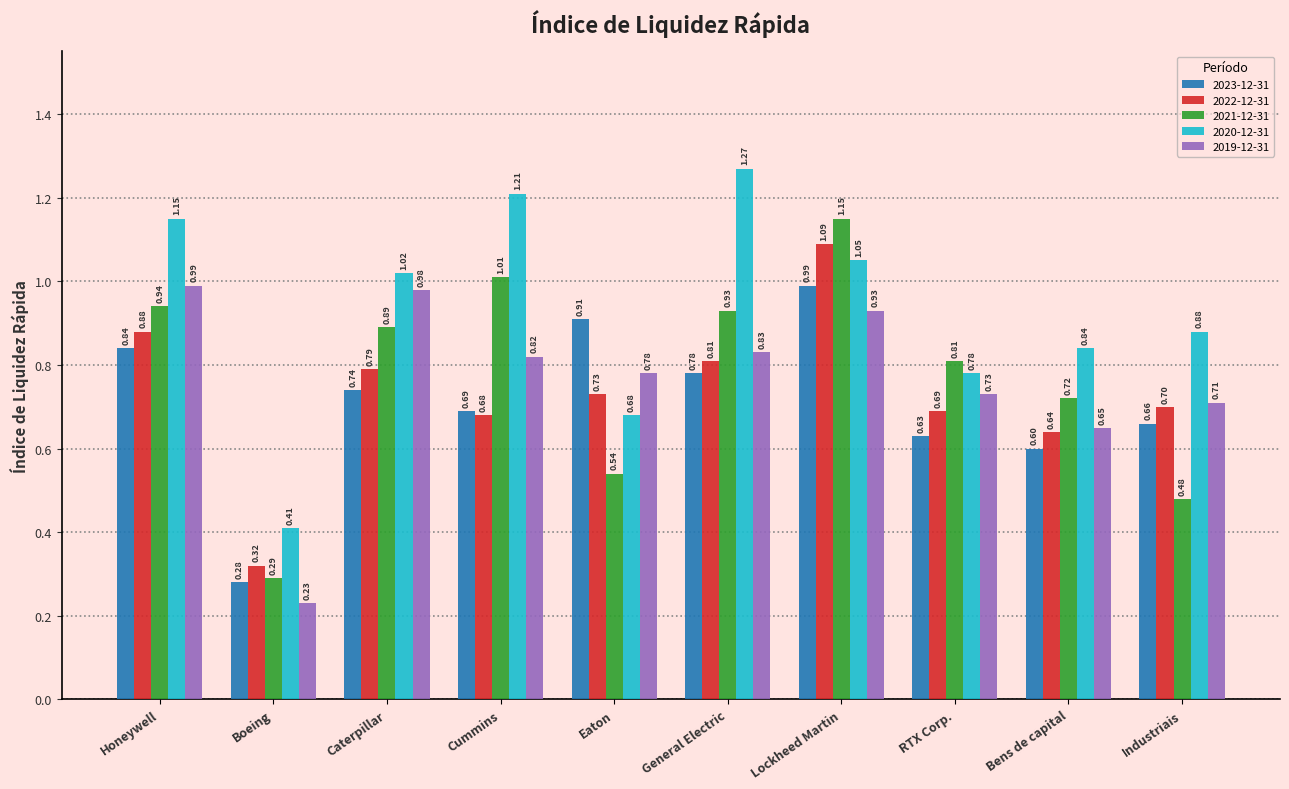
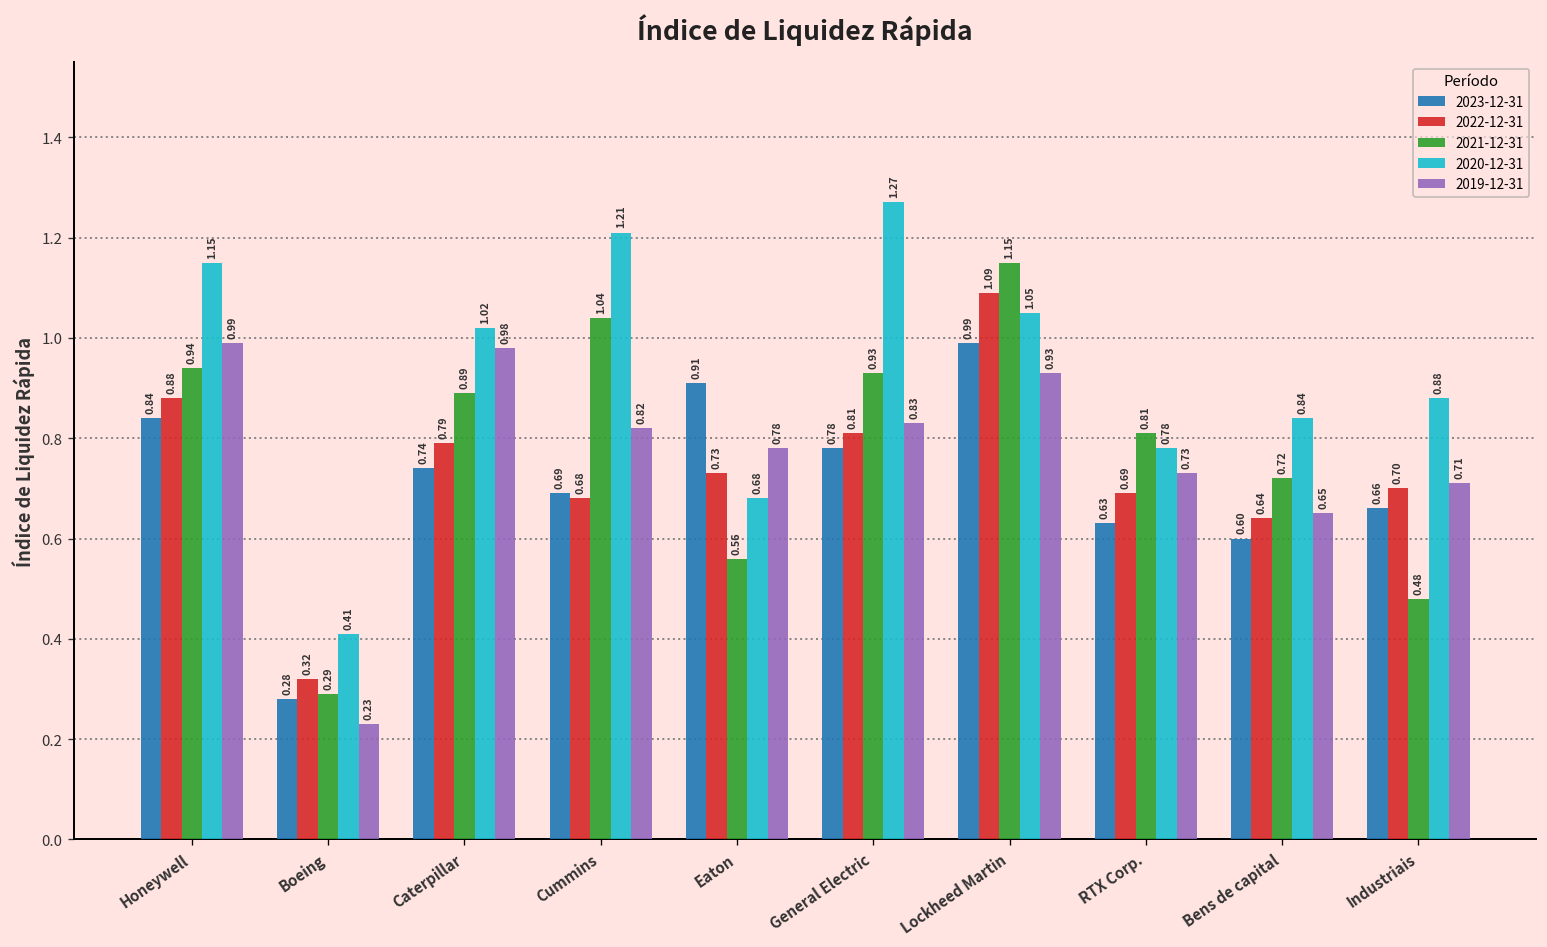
2021-12-31, Cummins: 1.01 -> 1.04
2021-12-31, Eaton: 0.54 -> 0.56
